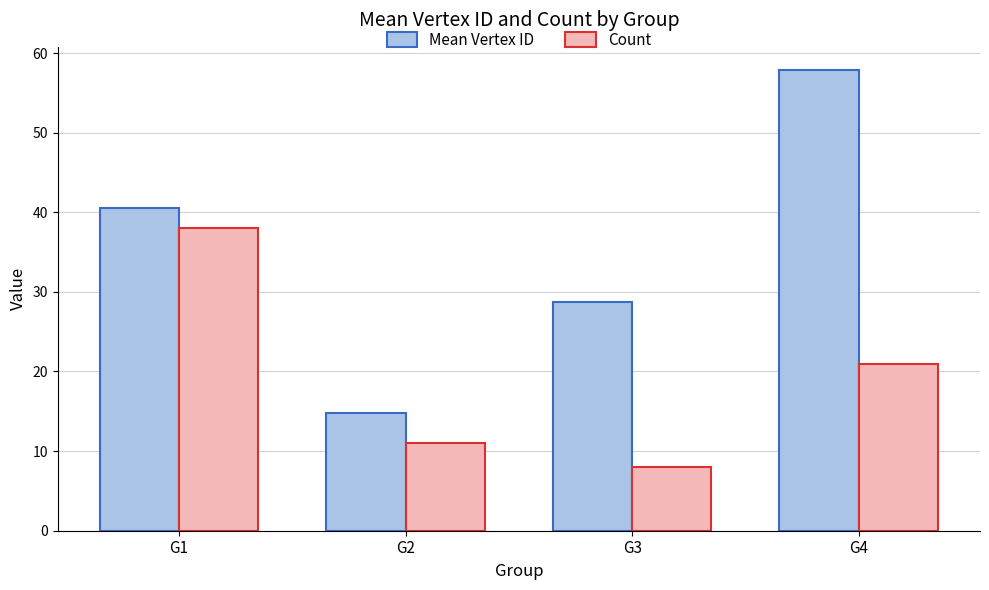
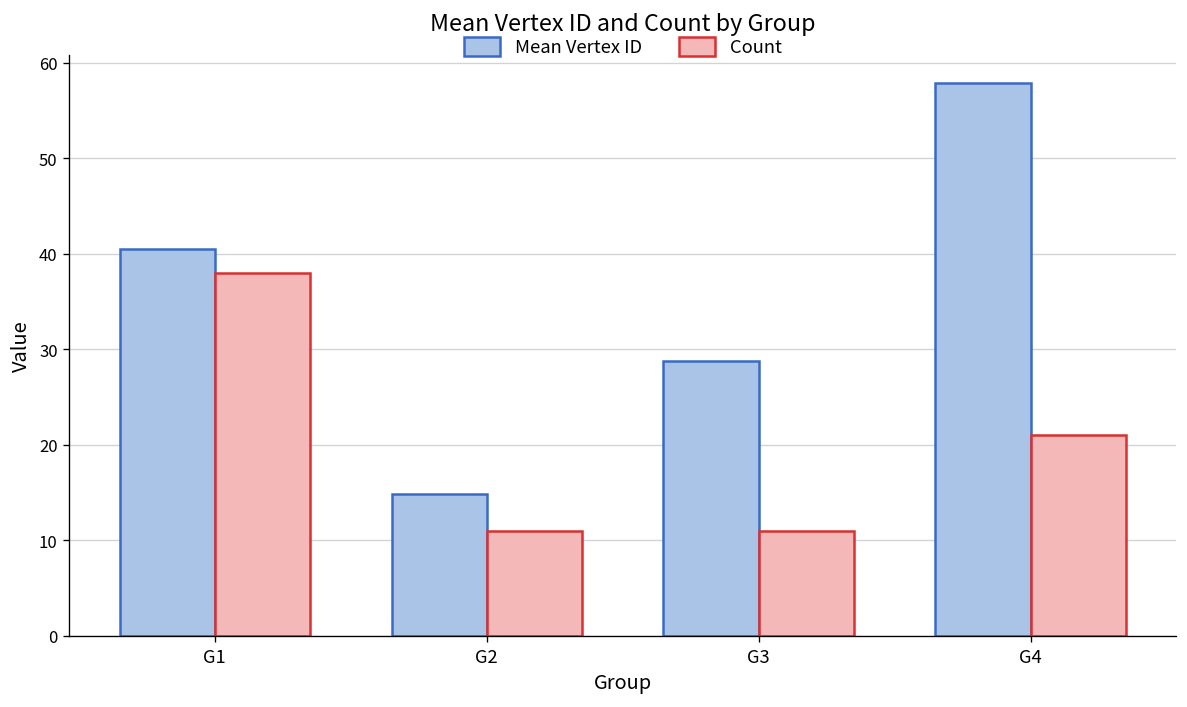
Count, G3: 8 -> 11
